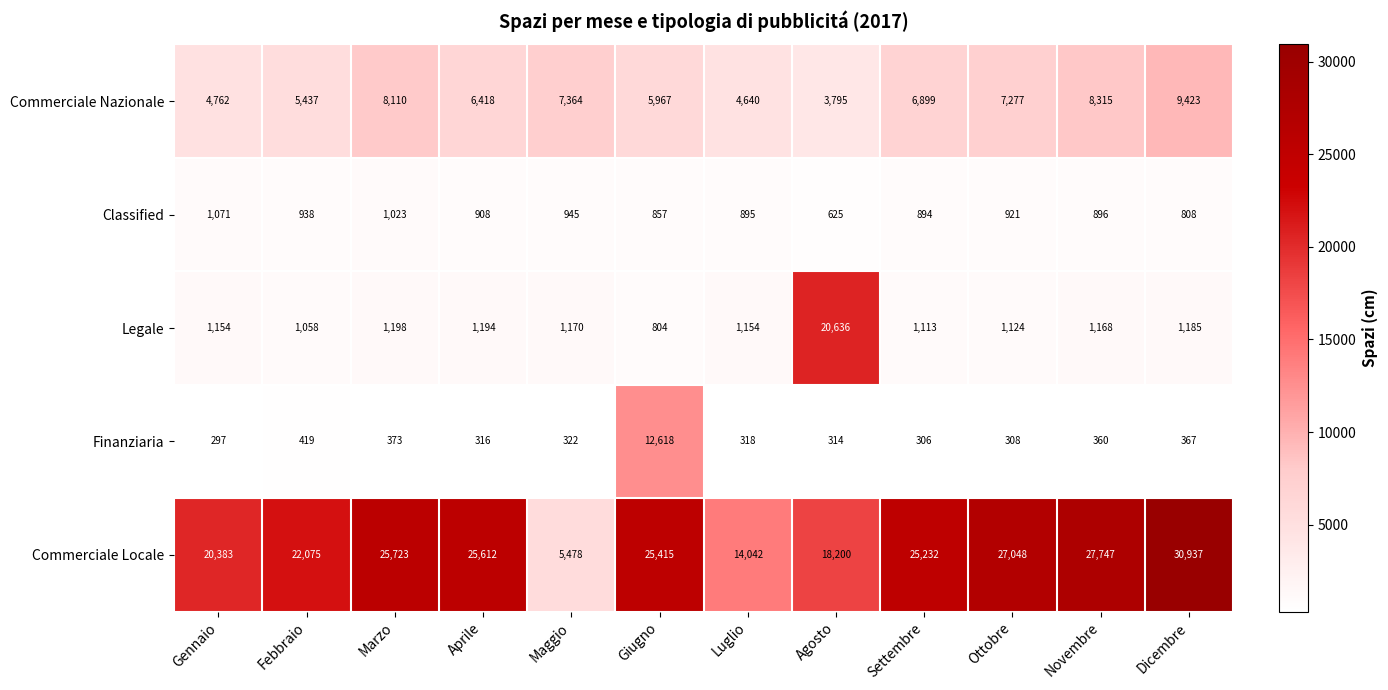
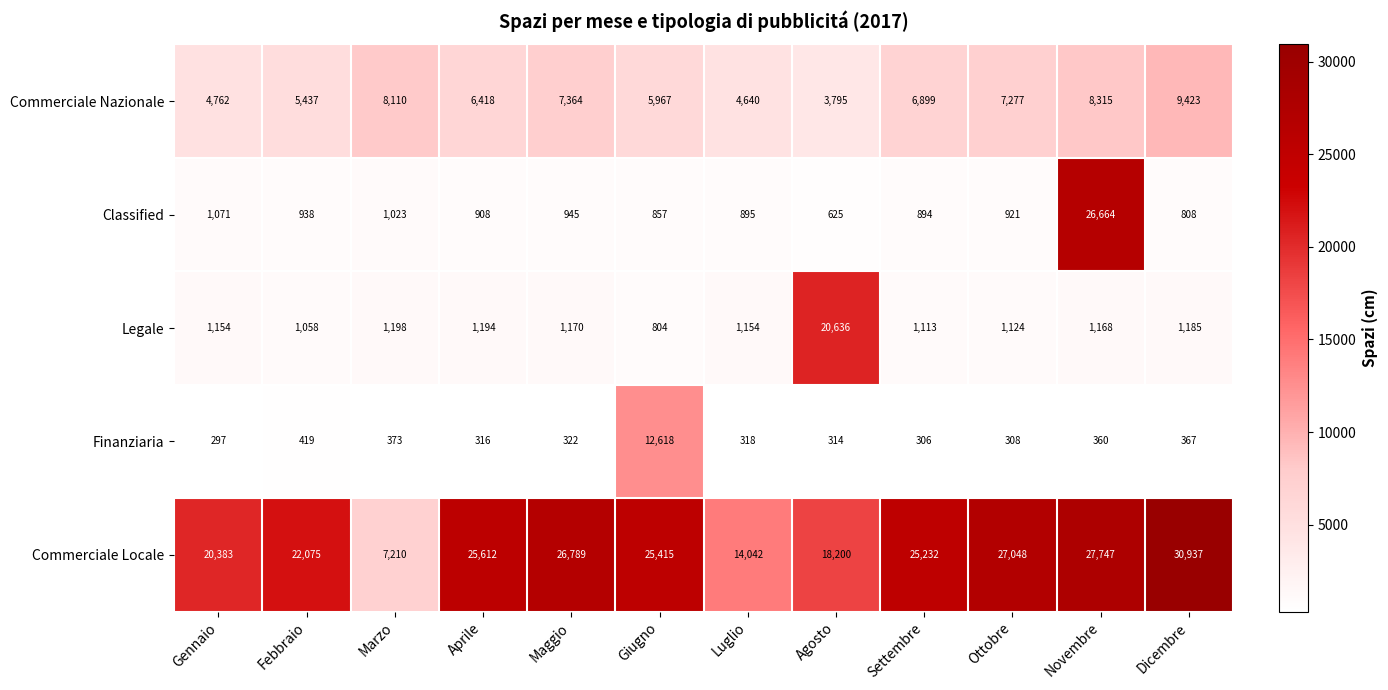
Classified, Novembre: 896 -> 26,664
Commerciale Locale, Marzo: 25,723 -> 7,210
Commerciale Locale, Maggio: 5,478 -> 26,789
